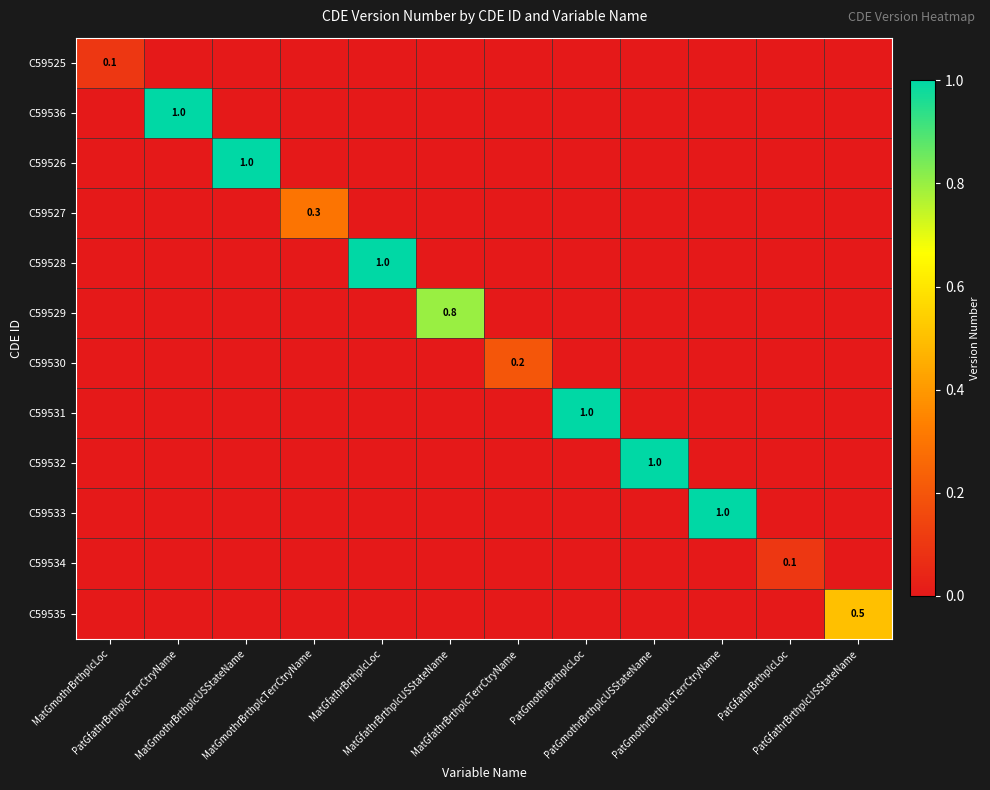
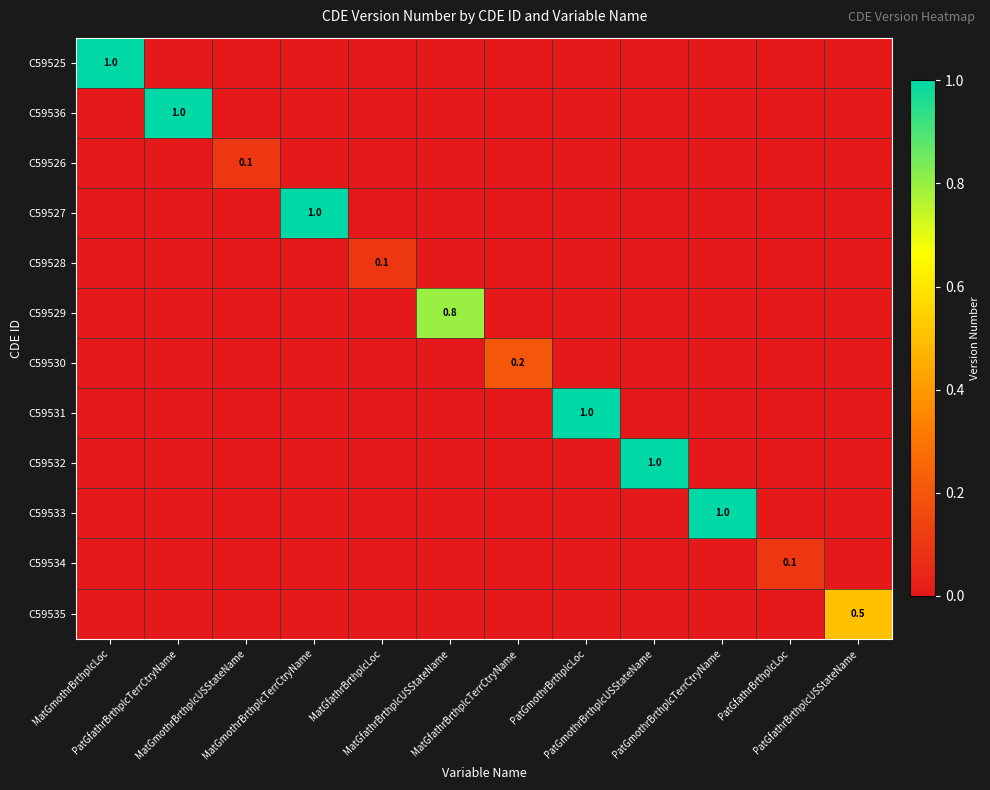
C59525, MatGmothrBrthplcLoc: 0.1 -> 1.0
C59526, MatGmothrBrthplcUSStateName: 1.0 -> 0.1
C59527, MatGmothrBrthplcTerrCtryName: 0.3 -> 1.0
C59528, MatGfathrBrthplcLoc: 1.0 -> 0.1
